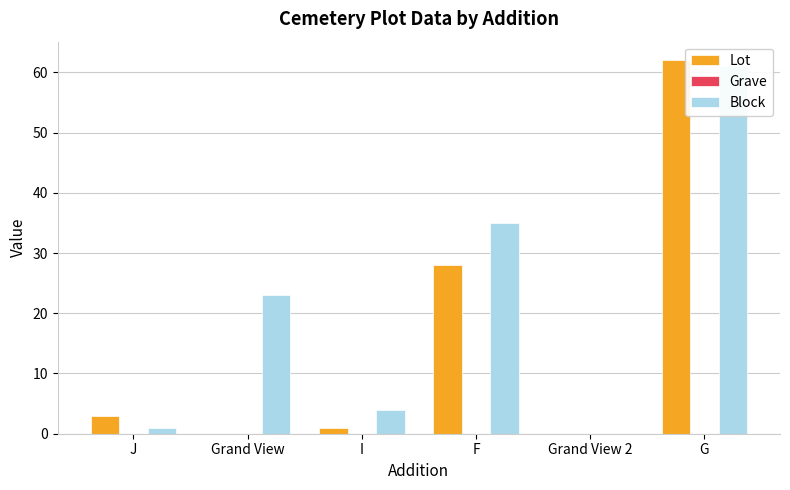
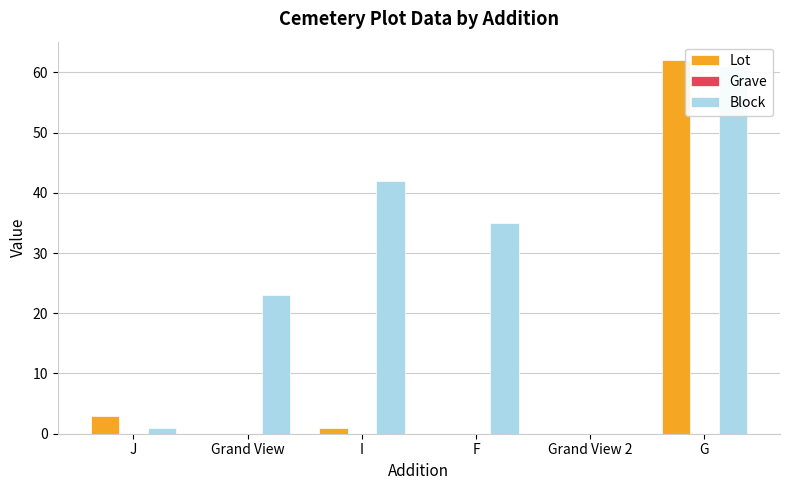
Block, I: 4 -> 42
Lot, F: 28 -> 0
